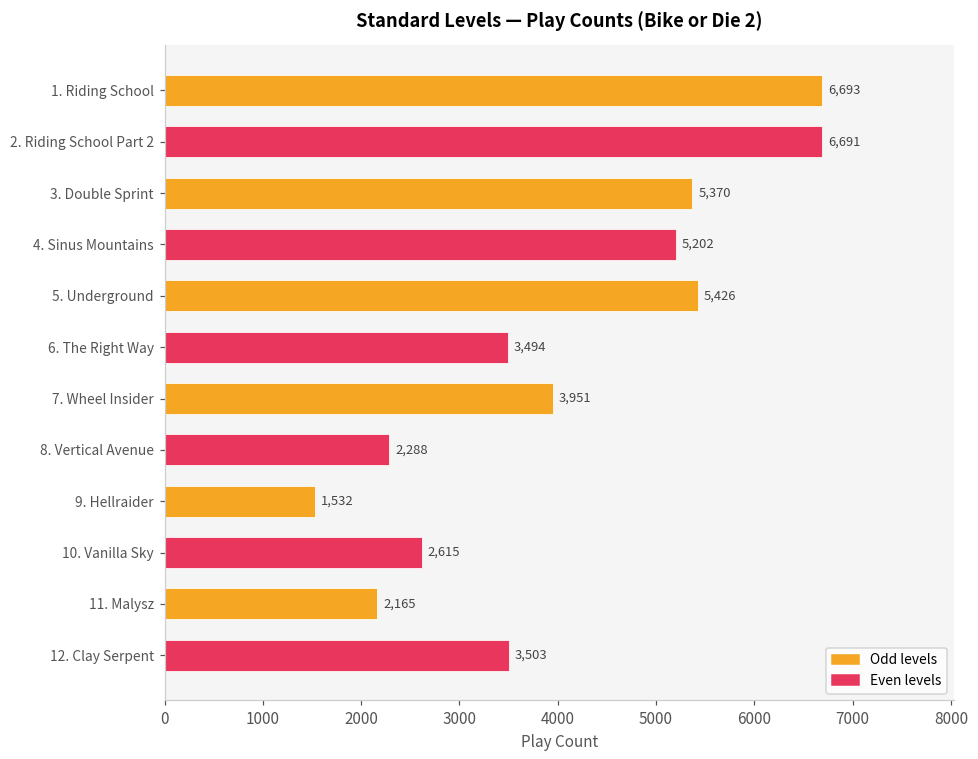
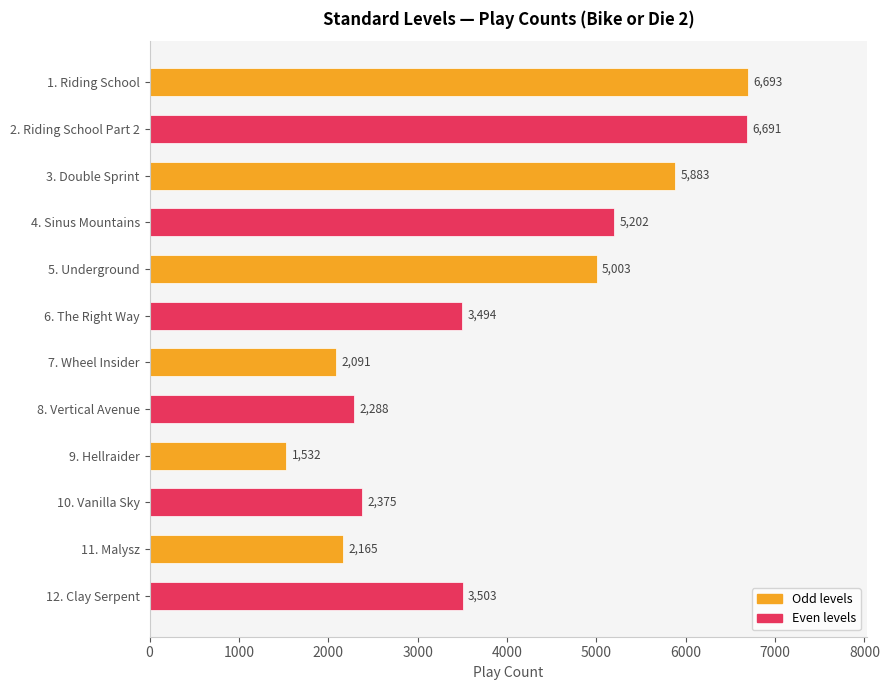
3. Double Sprint: 5,370 -> 5,883
5. Underground: 5,426 -> 5,003
7. Wheel Insider: 3,951 -> 2,091
10. Vanilla Sky: 2,615 -> 2,375
